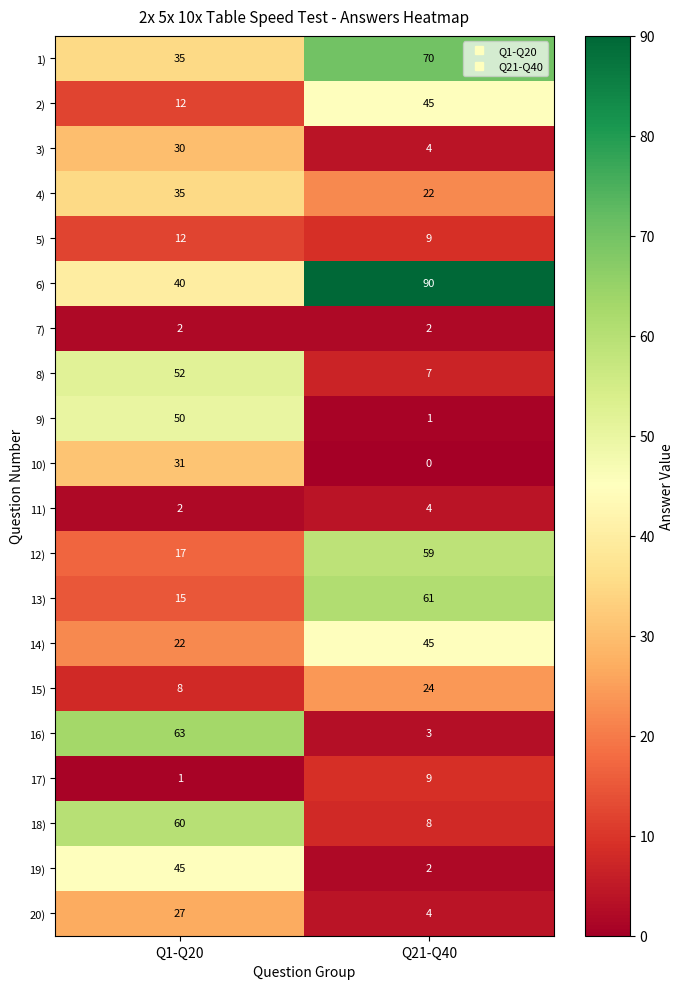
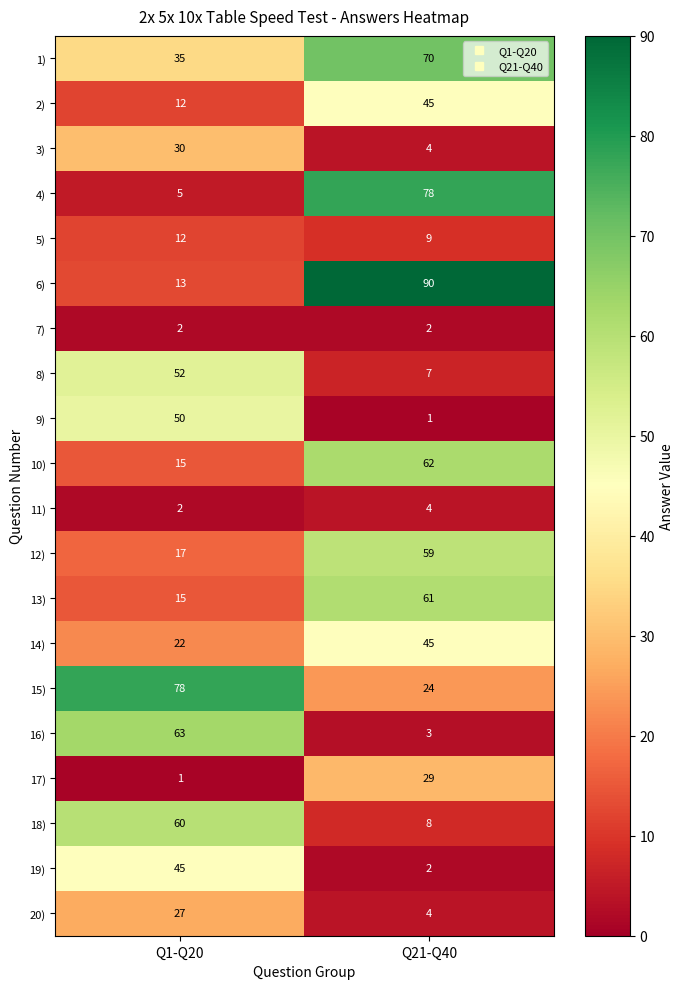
4), Q1-Q20: 35 -> 5
4), Q21-Q40: 22 -> 78
6), Q1-Q20: 40 -> 13
10), Q1-Q20: 31 -> 15
10), Q21-Q40: 0 -> 62
15), Q1-Q20: 8 -> 78
17), Q21-Q40: 9 -> 29
